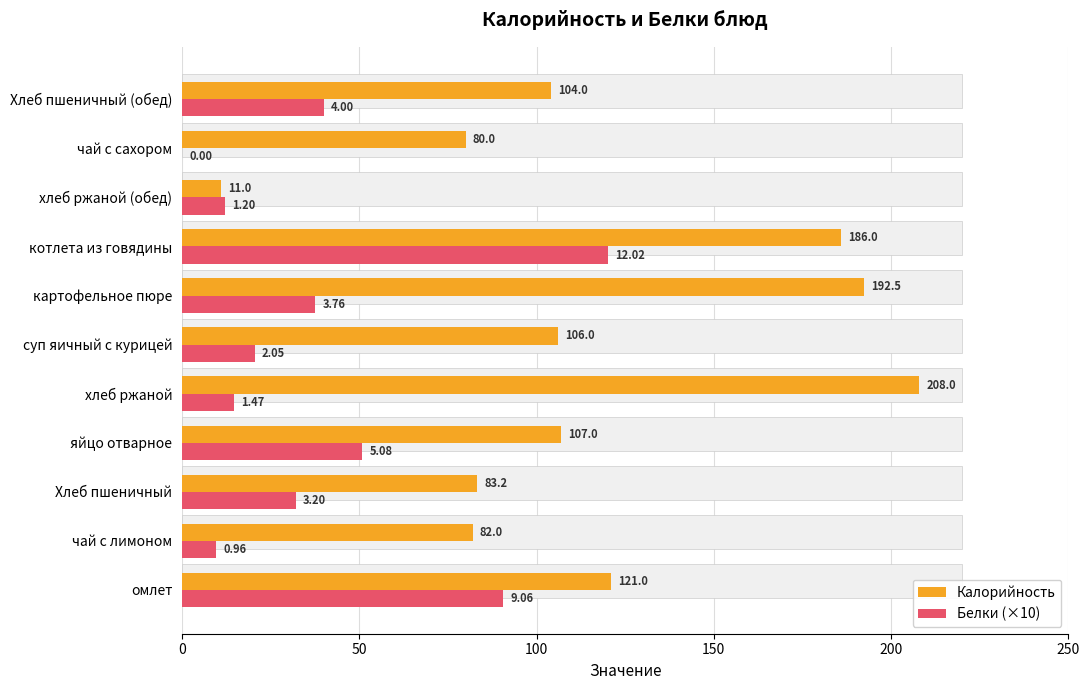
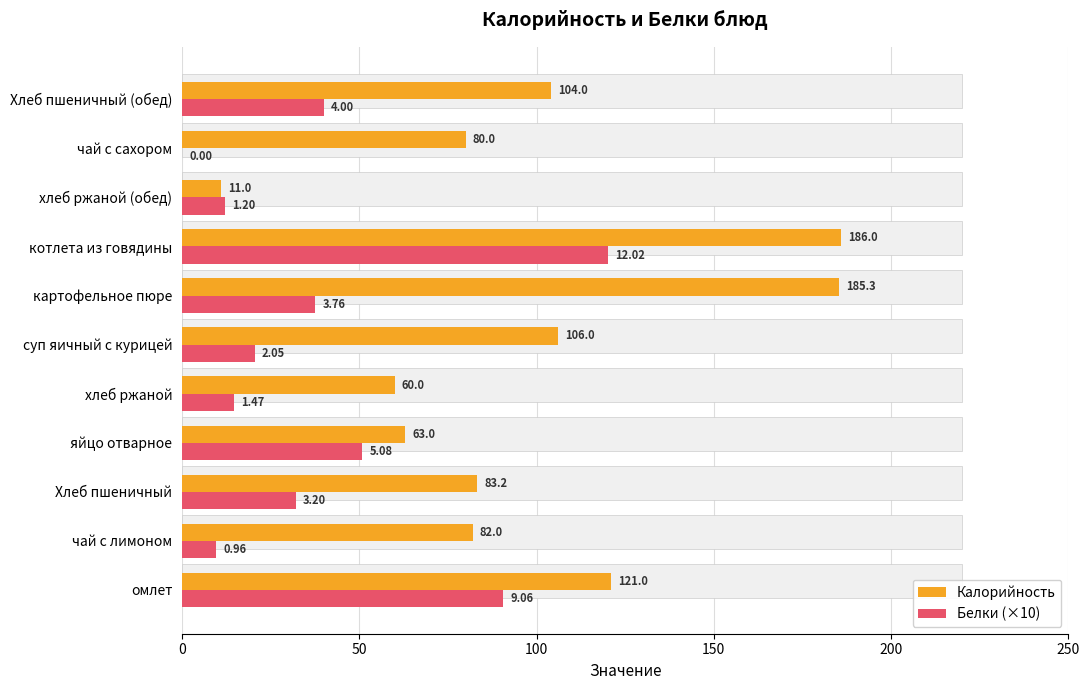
Калорийность, картофельное пюре: 192.5 -> 185.3
Калорийность, хлеб ржаной: 208.0 -> 60.0
Калорийность, яйцо отварное: 107.0 -> 63.0
